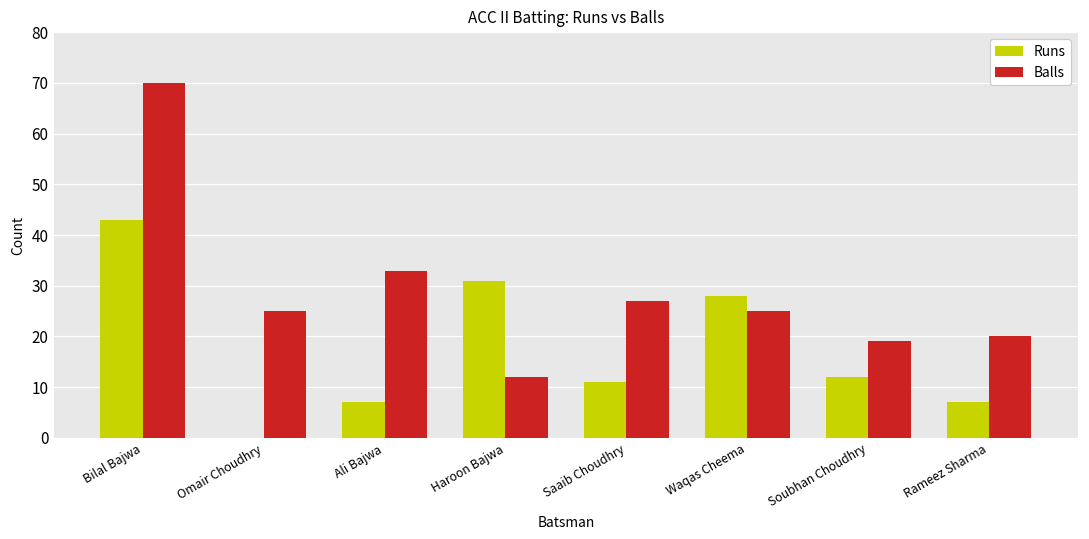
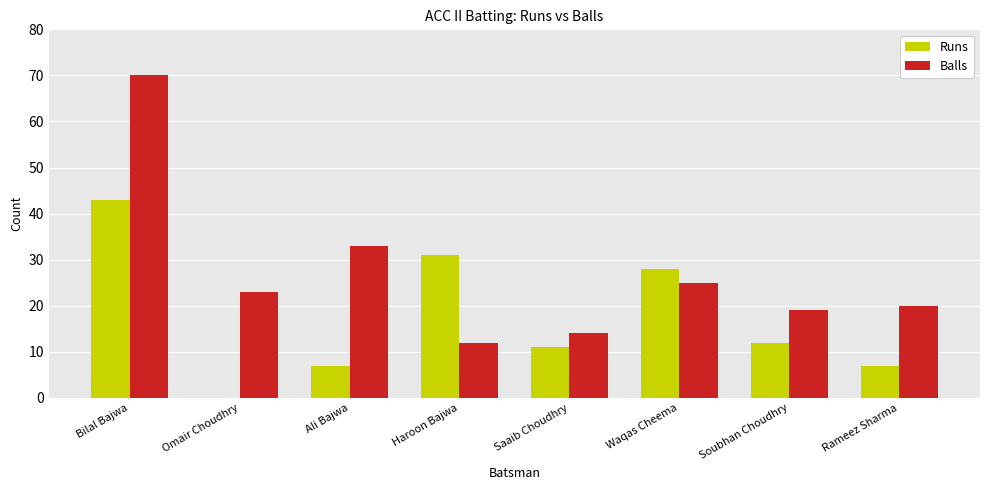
Balls, Omair Choudhry: 25 -> 23
Balls, Saaib Choudhry: 27 -> 14
